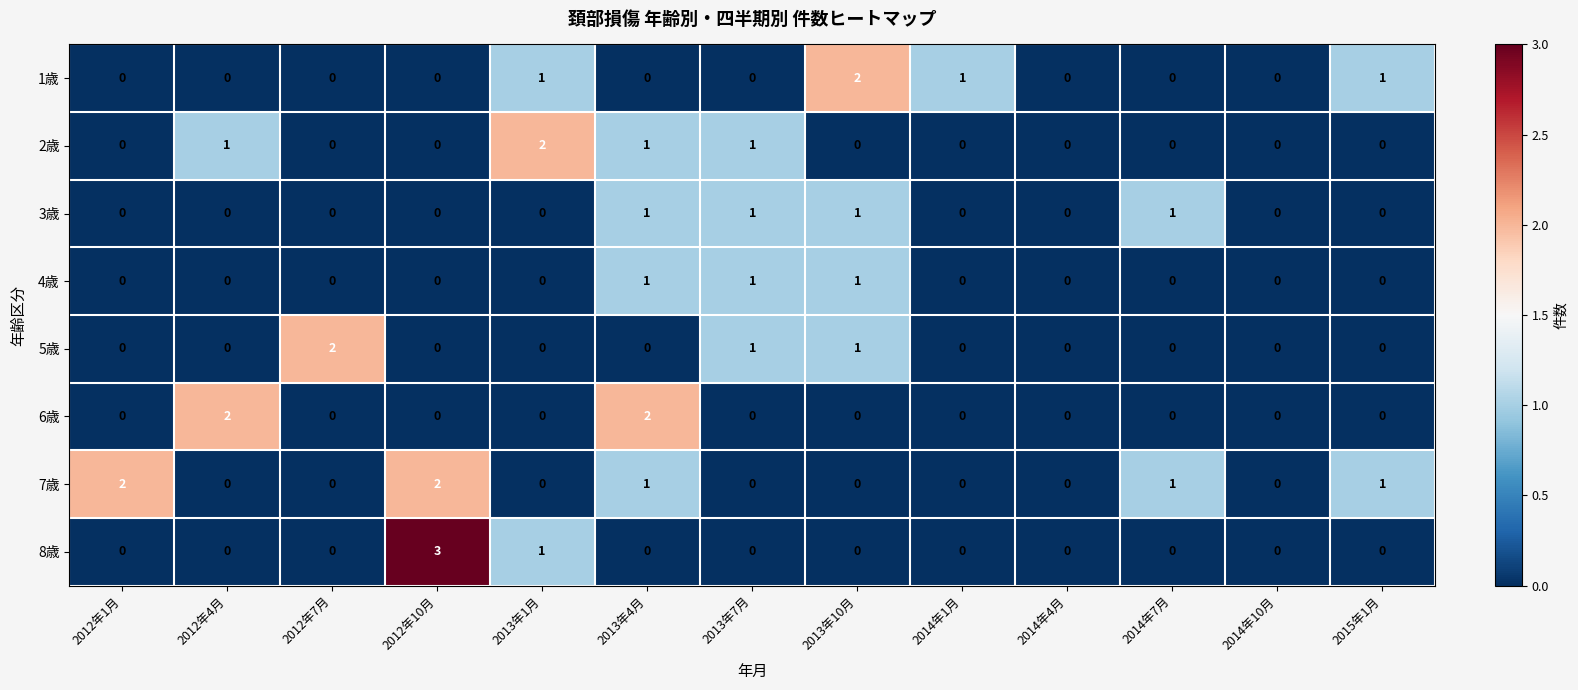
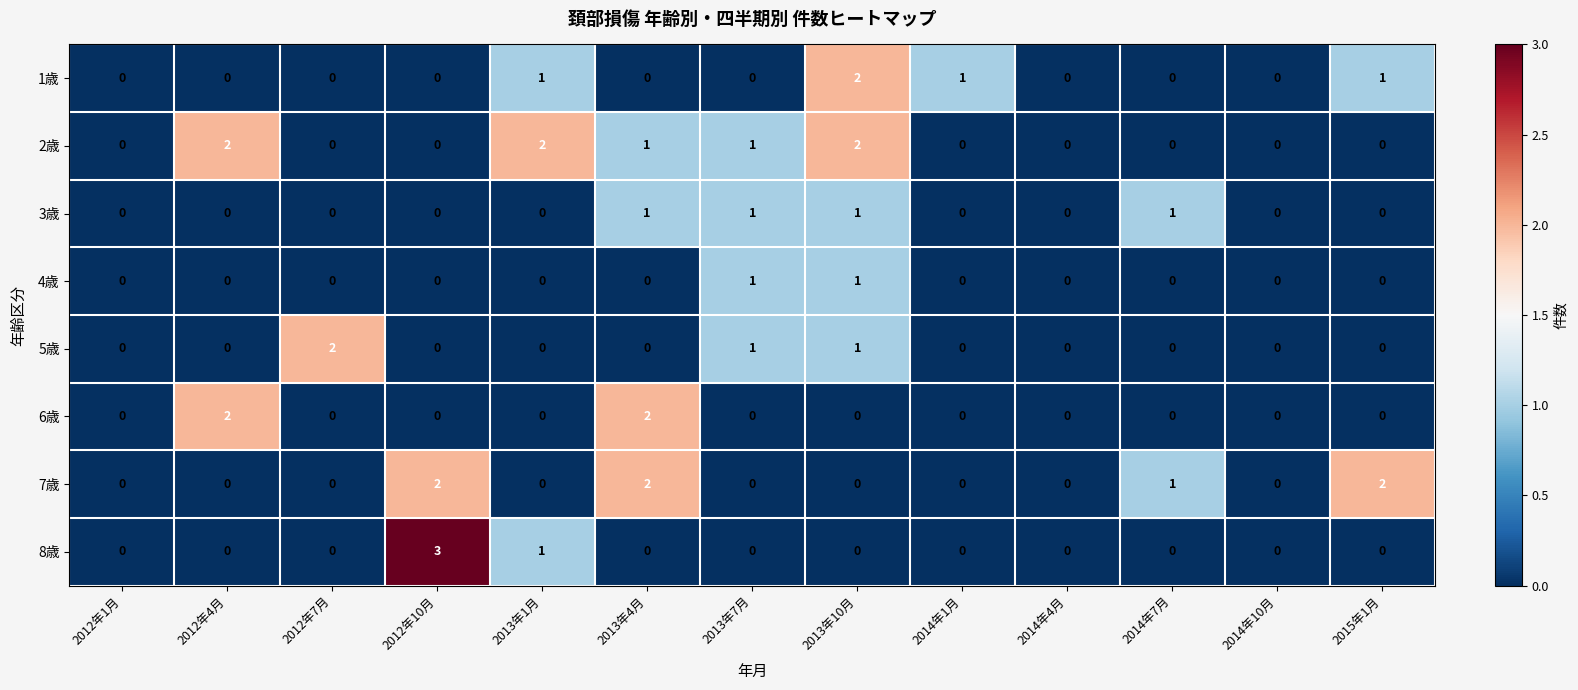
2歳, 2012年4月: 1 -> 2
2歳, 2013年10月: 0 -> 2
4歳, 2013年4月: 1 -> 0
7歳, 2012年1月: 2 -> 0
7歳, 2013年4月: 1 -> 2
7歳, 2015年1月: 1 -> 2
